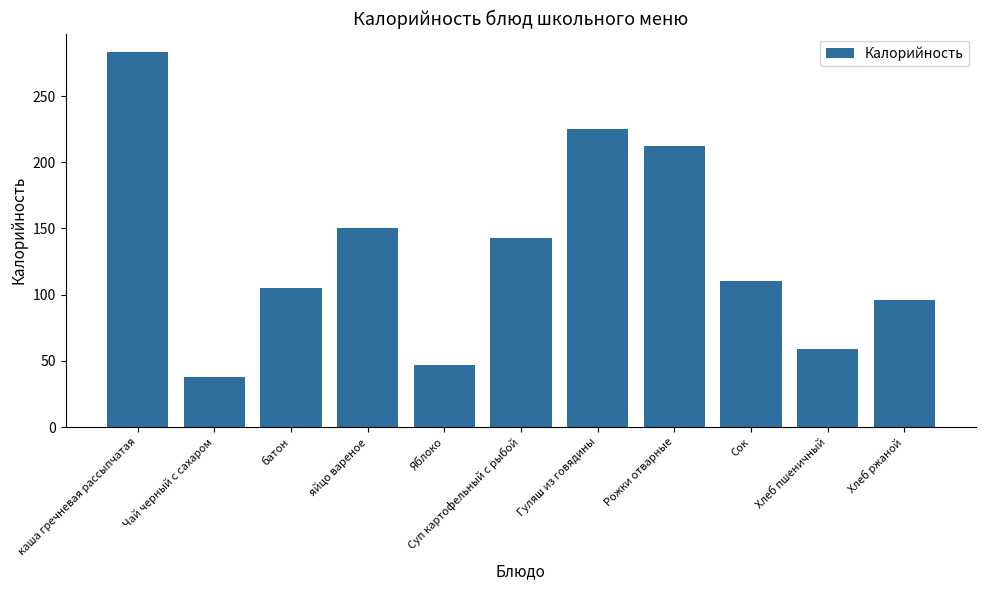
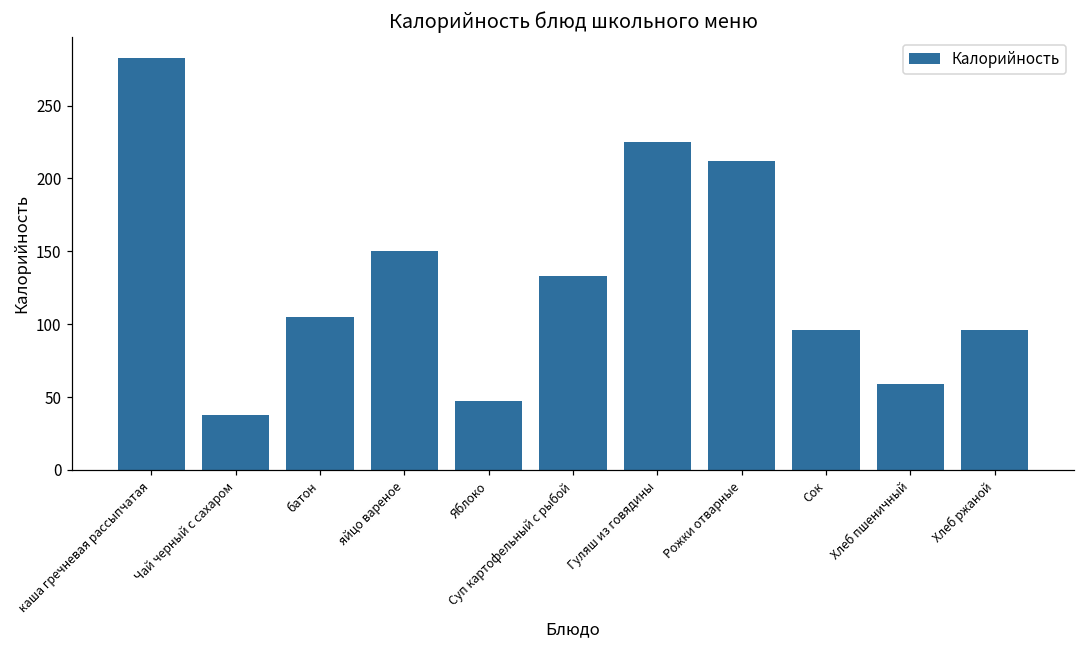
Суп картофельный с рыбой: 143 -> 133
Сок: 110 -> 96
